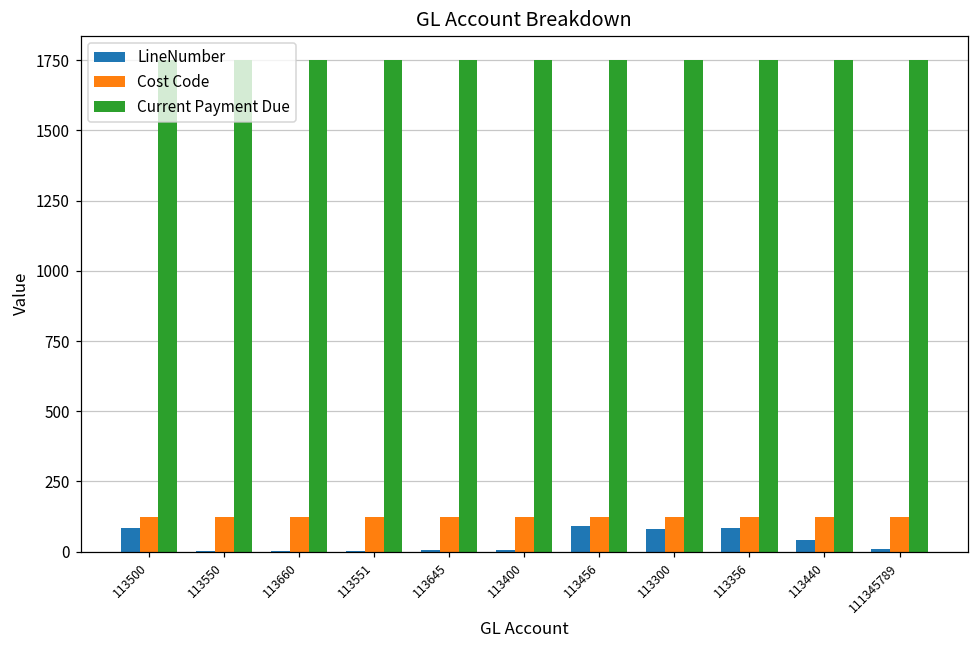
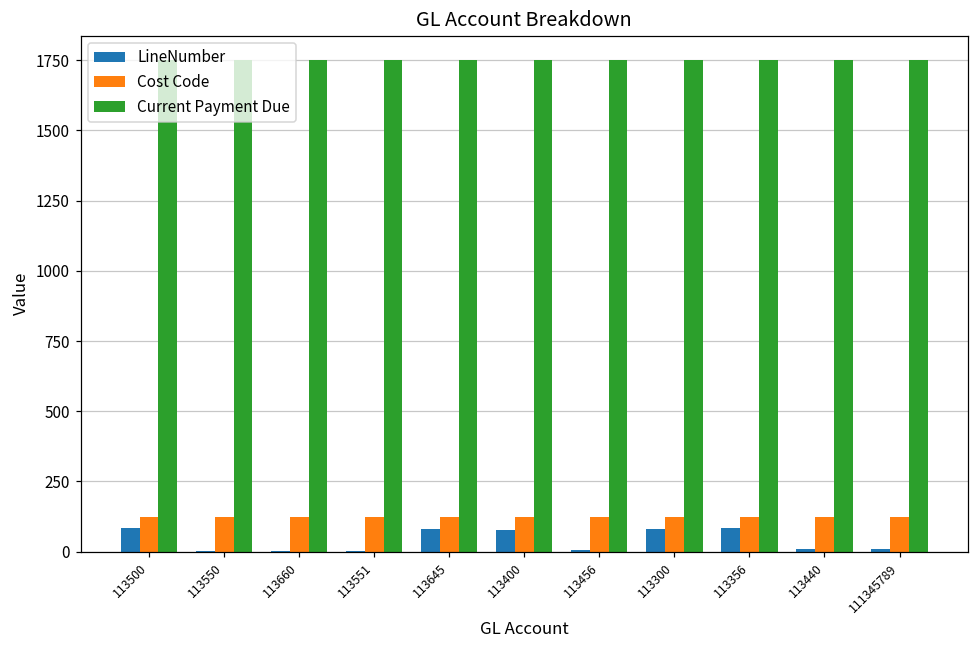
LineNumber, 113645: 10 -> 80
LineNumber, 113400: 10 -> 80
LineNumber, 113456: 90 -> 10
LineNumber, 113440: 40 -> 10
